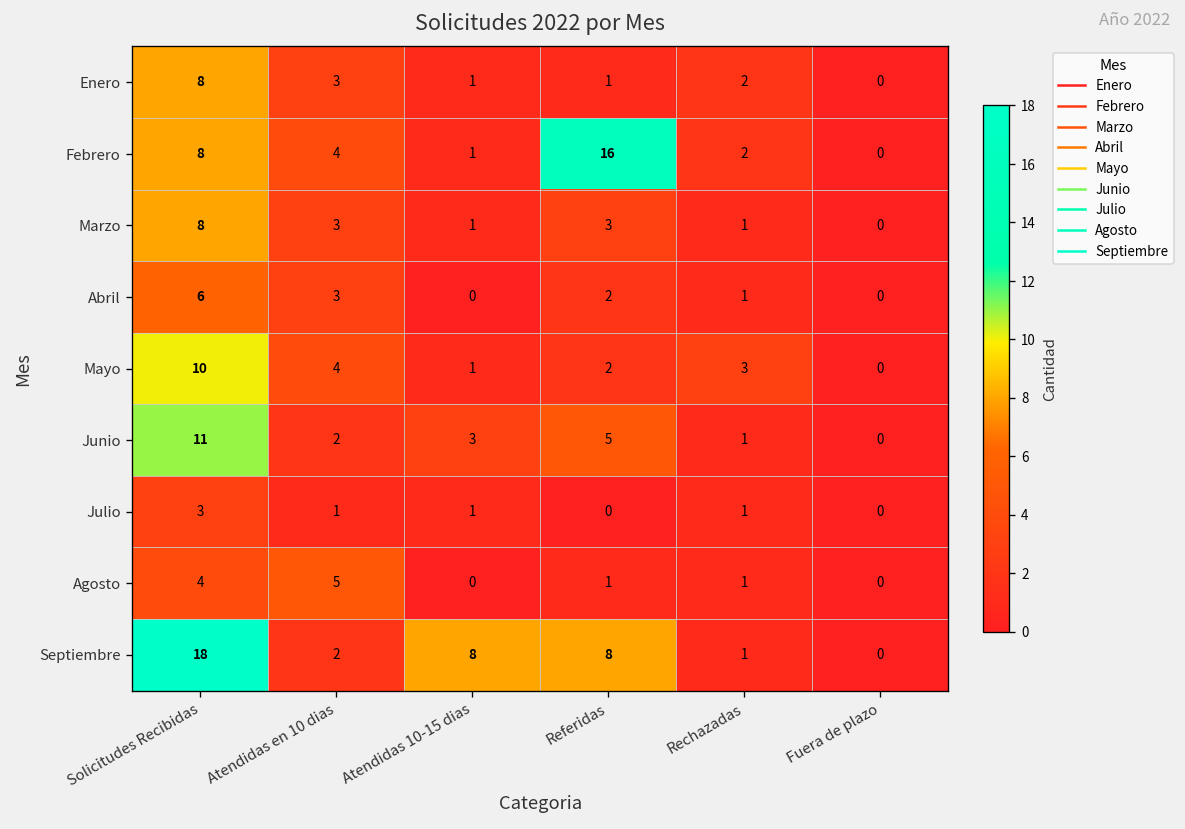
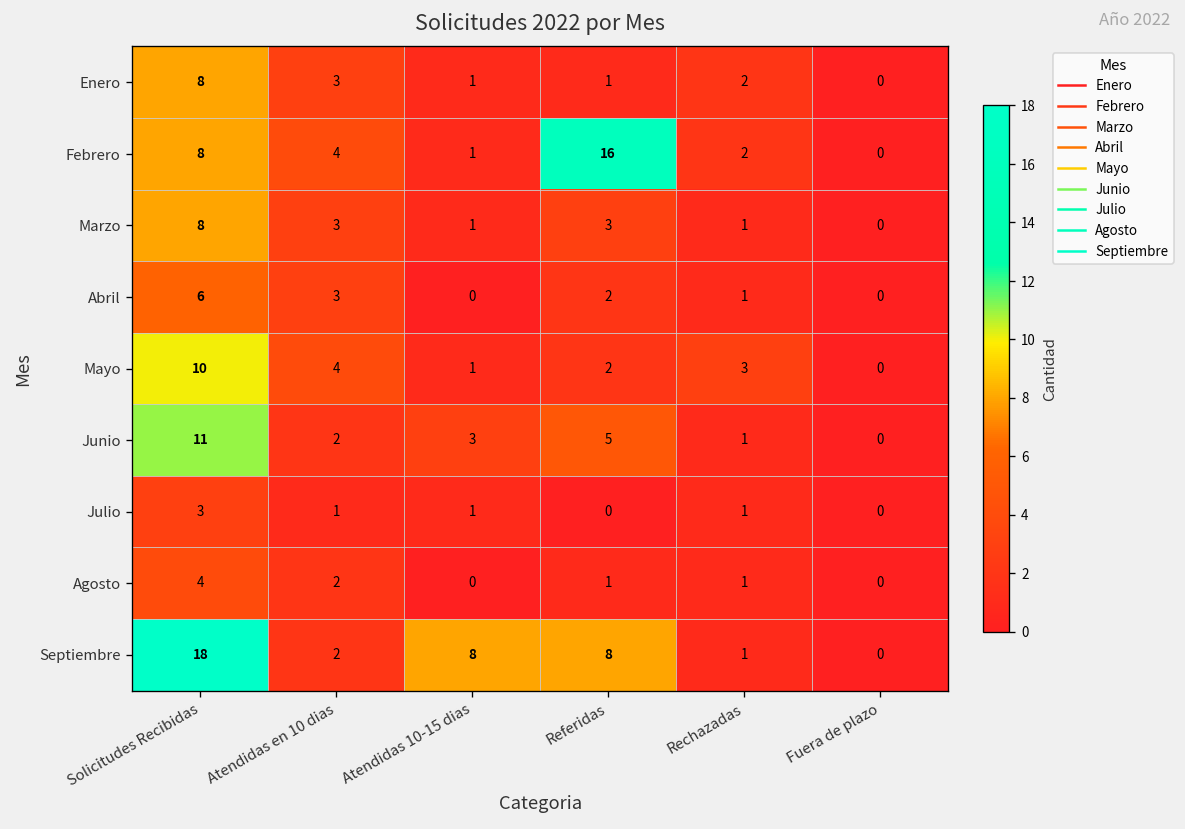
Agosto, Atendidas en 10 dias: 5 -> 2
